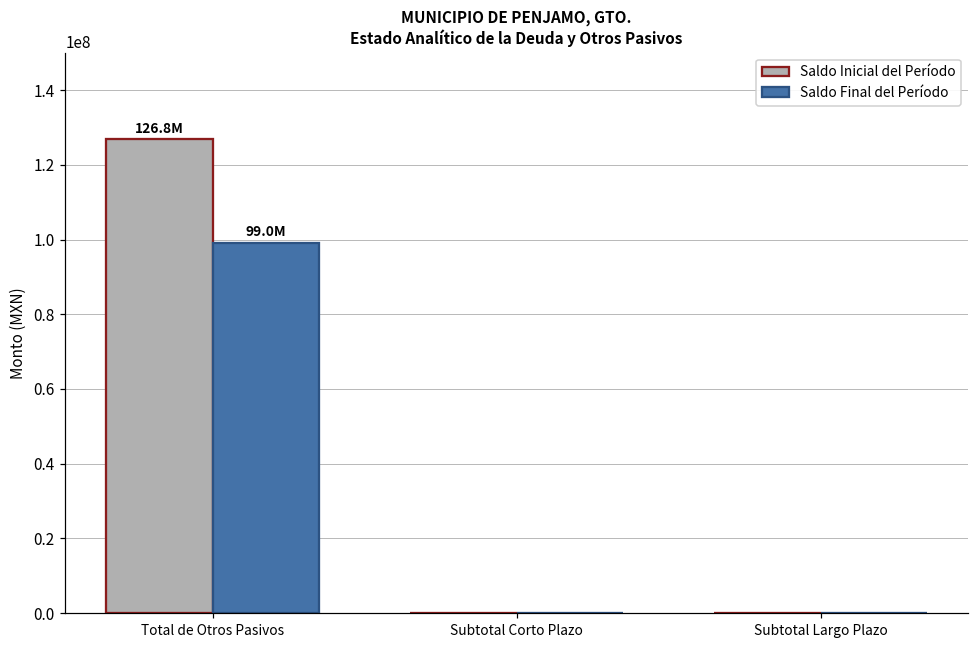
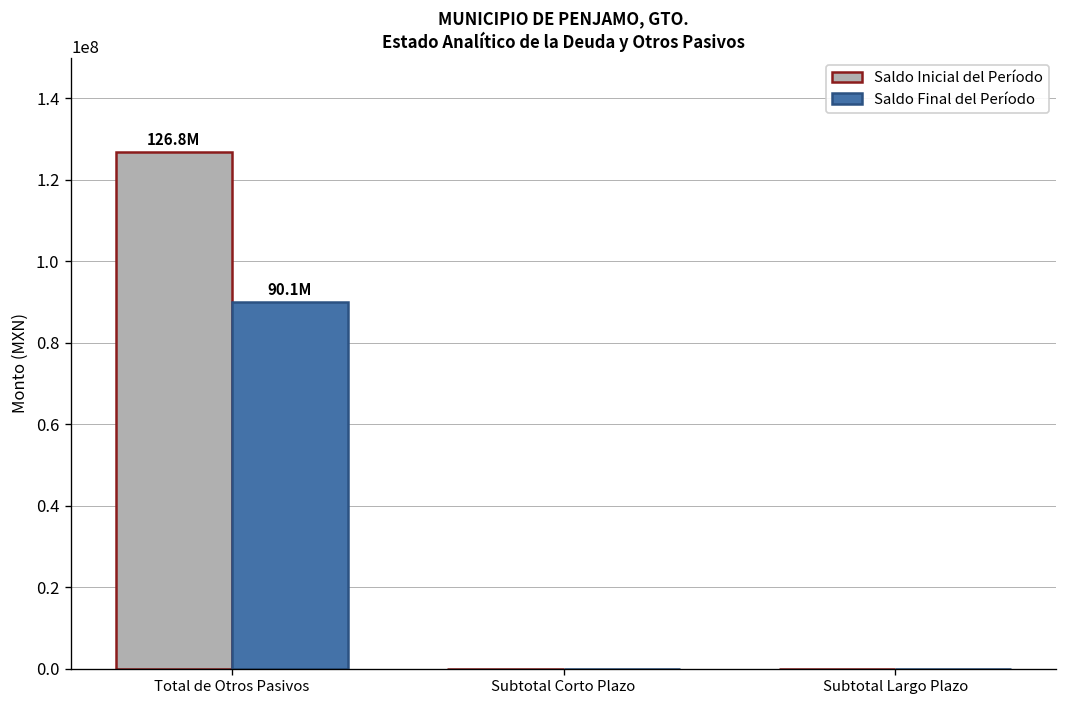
Saldo Final del Período, Total de Otros Pasivos: 99.0M -> 90.1M
